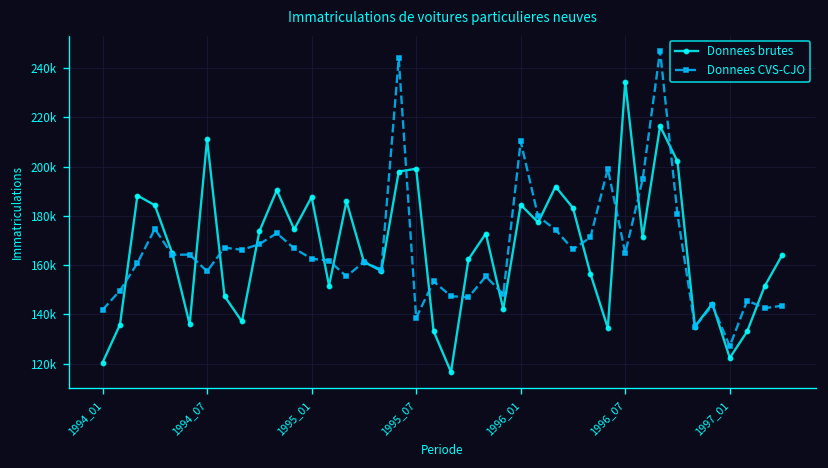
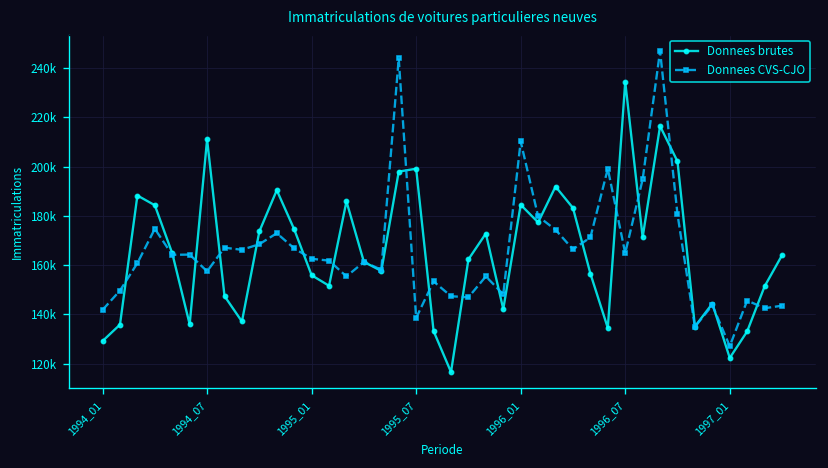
Donnees brutes, 1994_01: 120000 -> 129000
Donnees brutes, 1995_01: 188000 -> 156000
